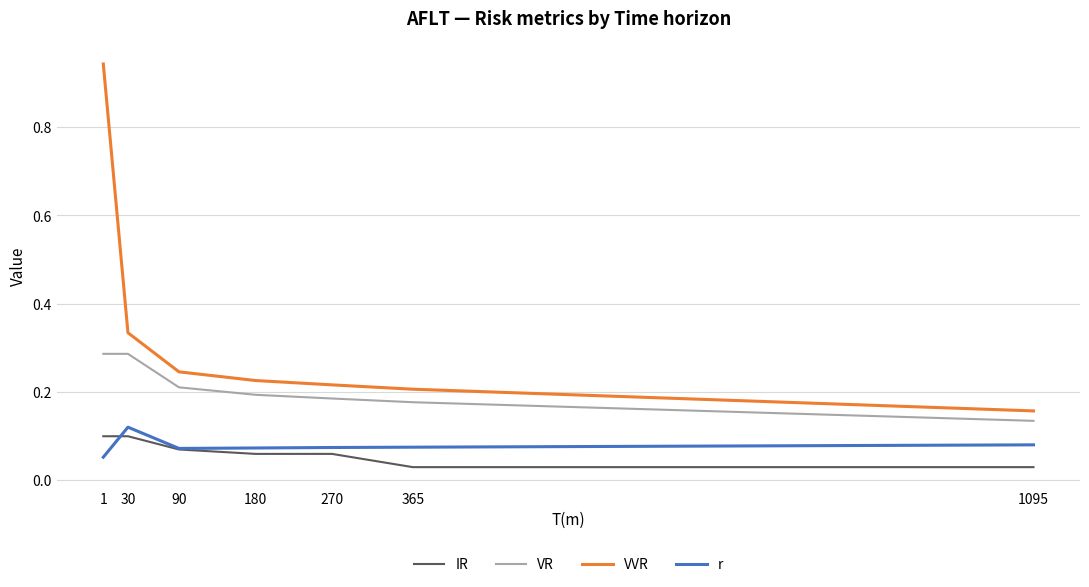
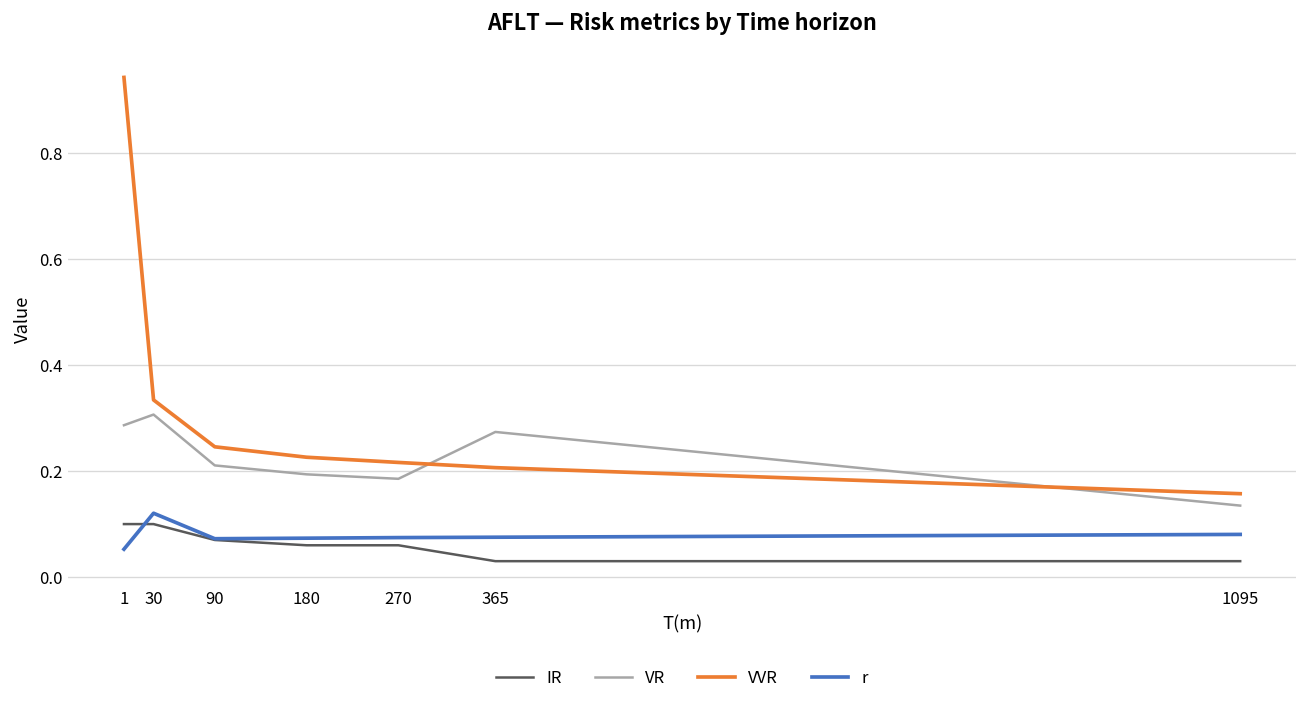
VR, 30: 0.29 -> 0.31
VR, 365: 0.18 -> 0.27
